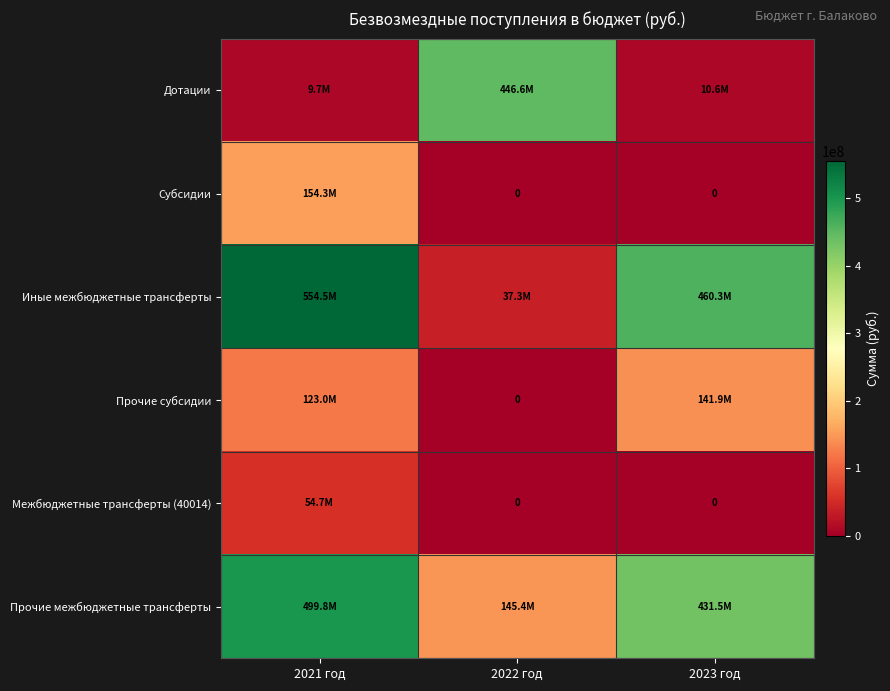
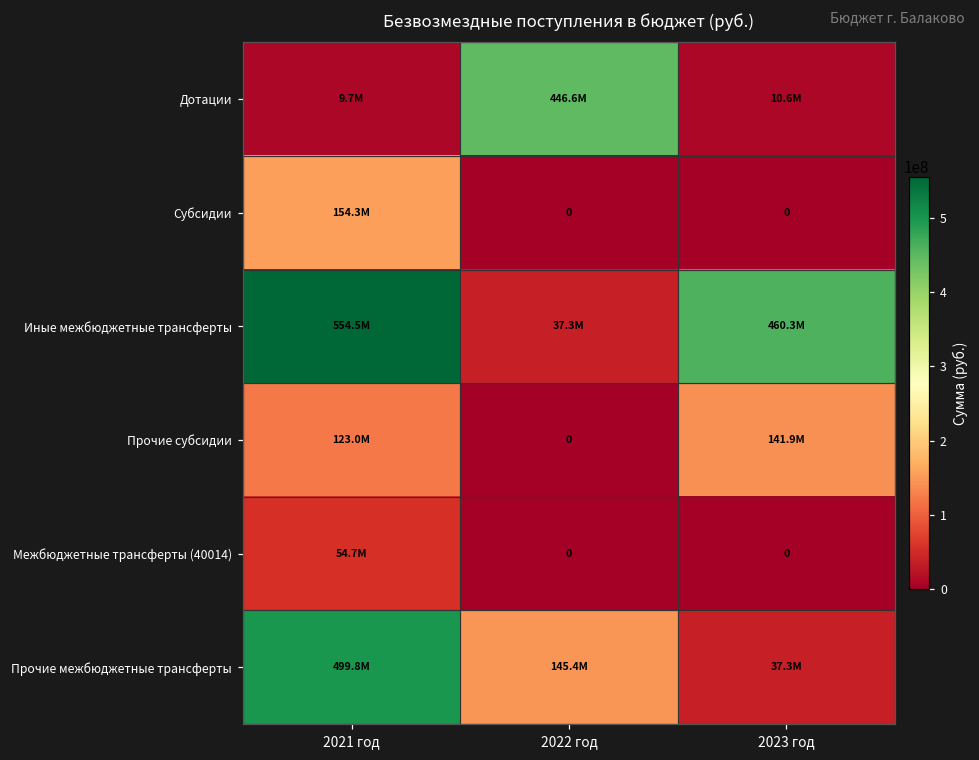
Прочие межбюджетные трансферты, 2023 год: 431.5M -> 37.3M
